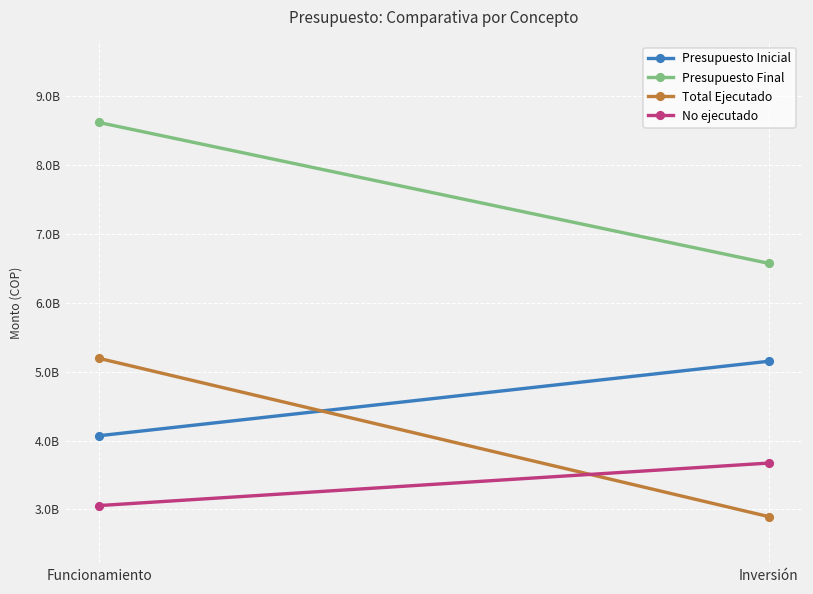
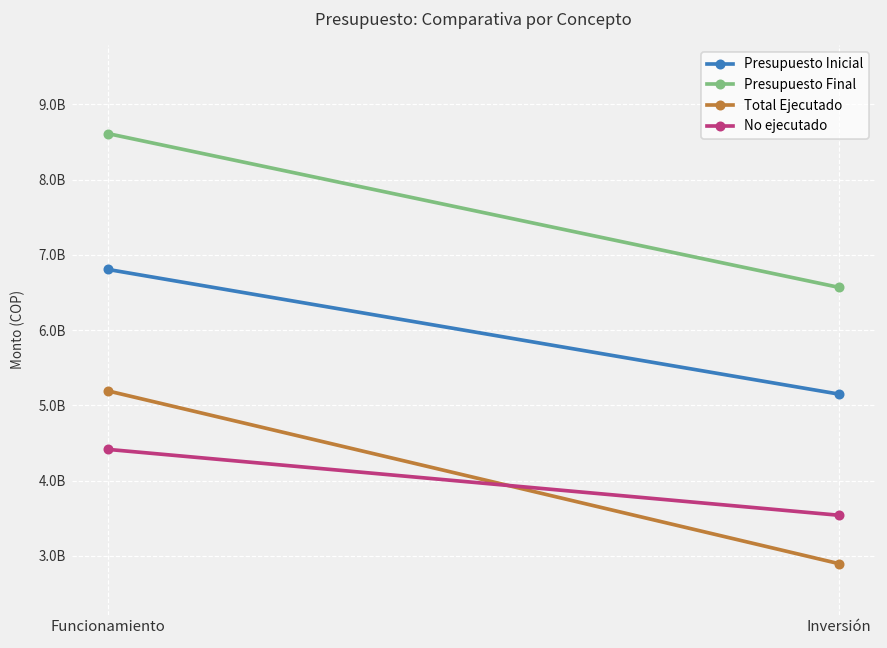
Presupuesto Inicial, Funcionamiento: 4100000000 -> 6800000000
No ejecutado, Funcionamiento: 3100000000 -> 4400000000
No ejecutado, Inversión: 3700000000 -> 3500000000
